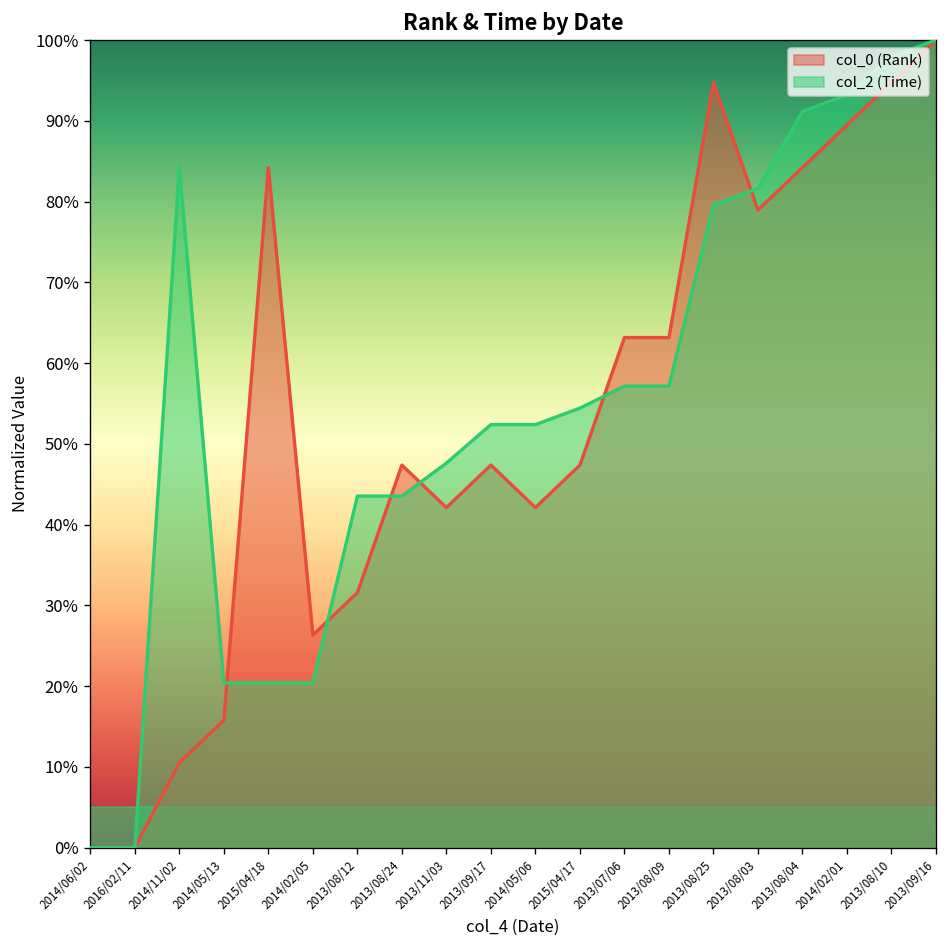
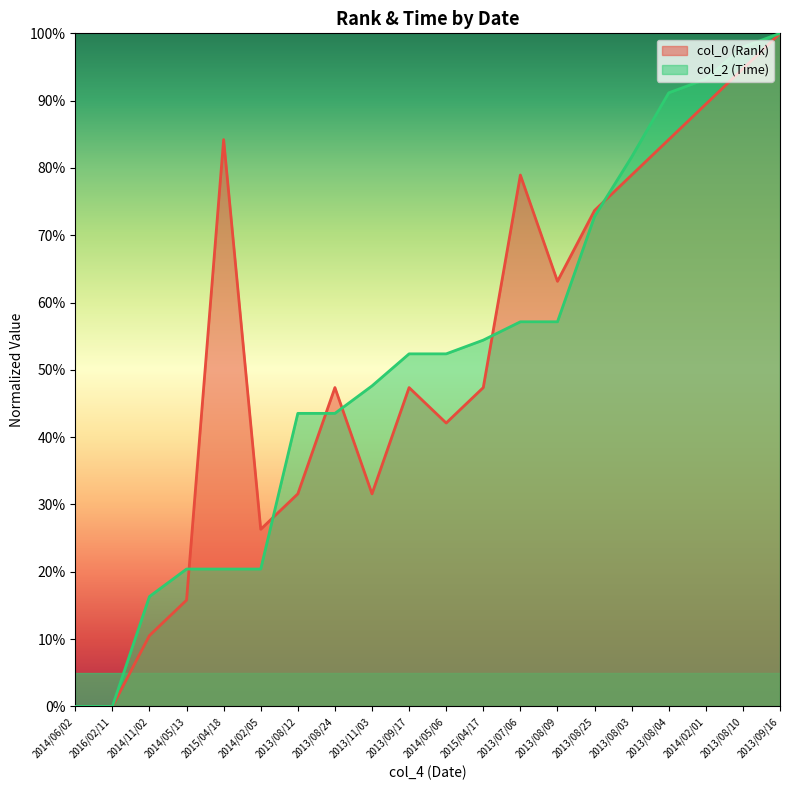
col_2 (Time), 2014/11/02: 84% -> 16%
col_0 (Rank), 2013/11/03: 42% -> 32%
col_0 (Rank), 2013/07/06: 63% -> 79%
col_0 (Rank), 2013/08/25: 95% -> 74%
col_2 (Time), 2013/08/25: 80% -> 73%
